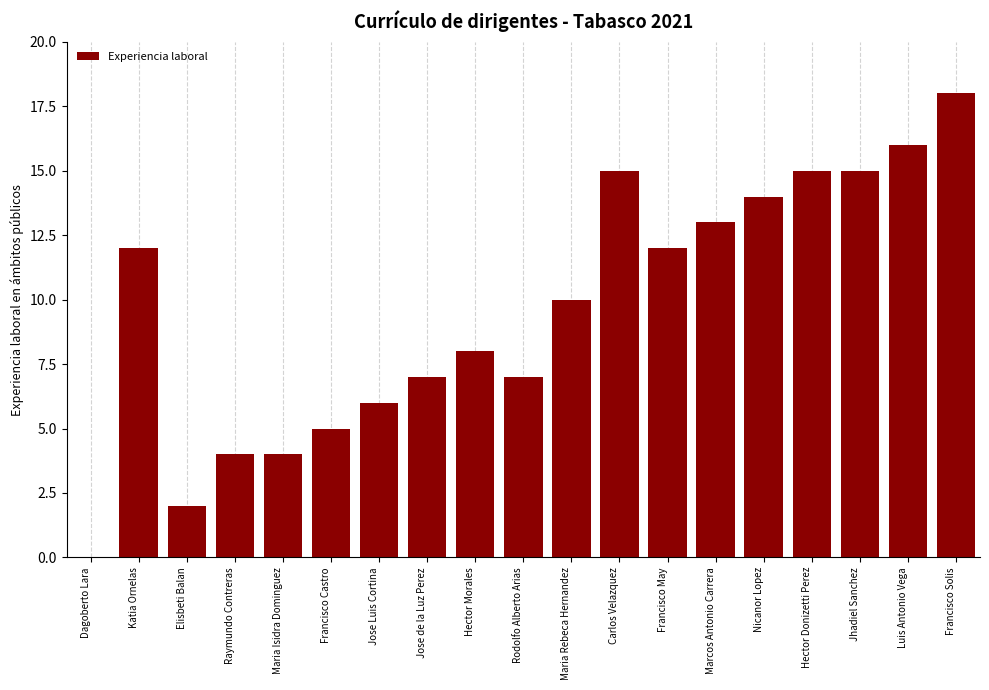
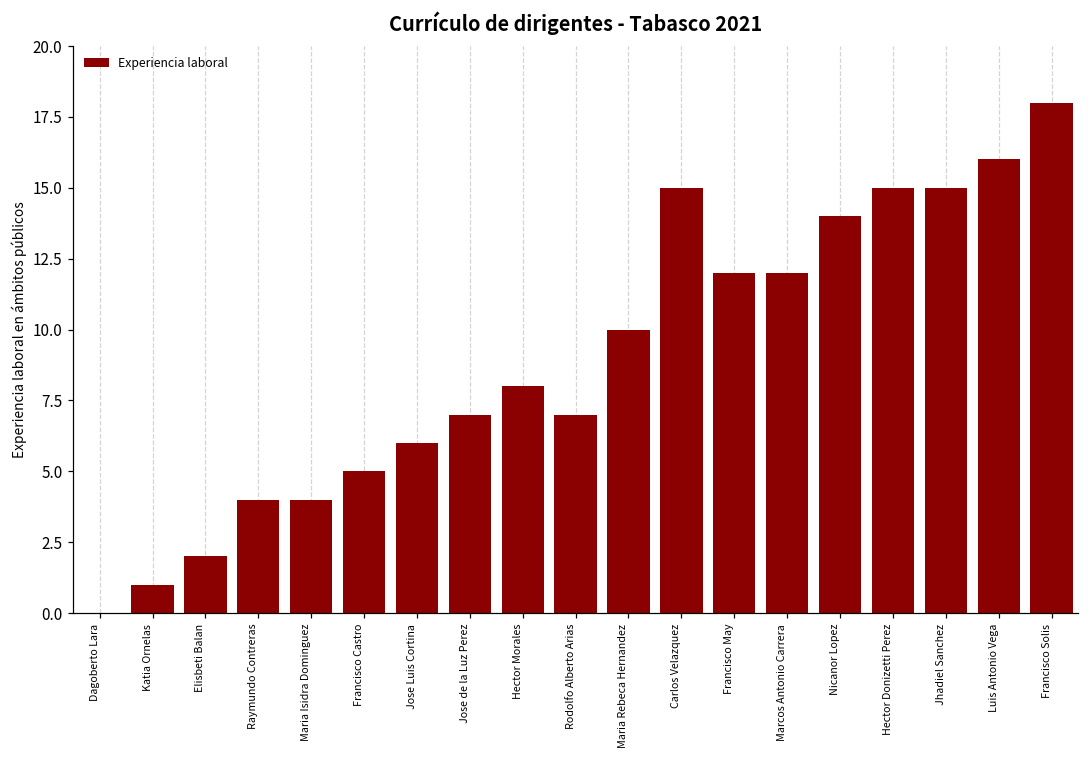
Katia Ornelas: 12 -> 1
Marcos Antonio Carrera: 13 -> 12
